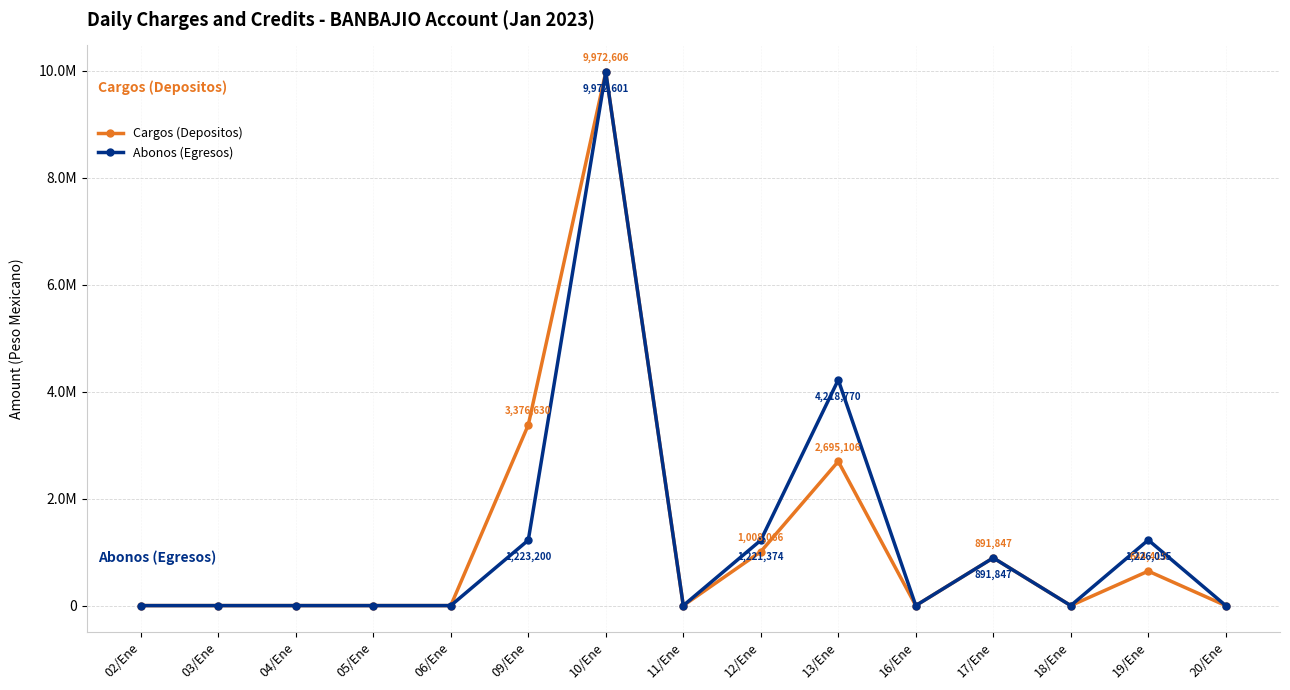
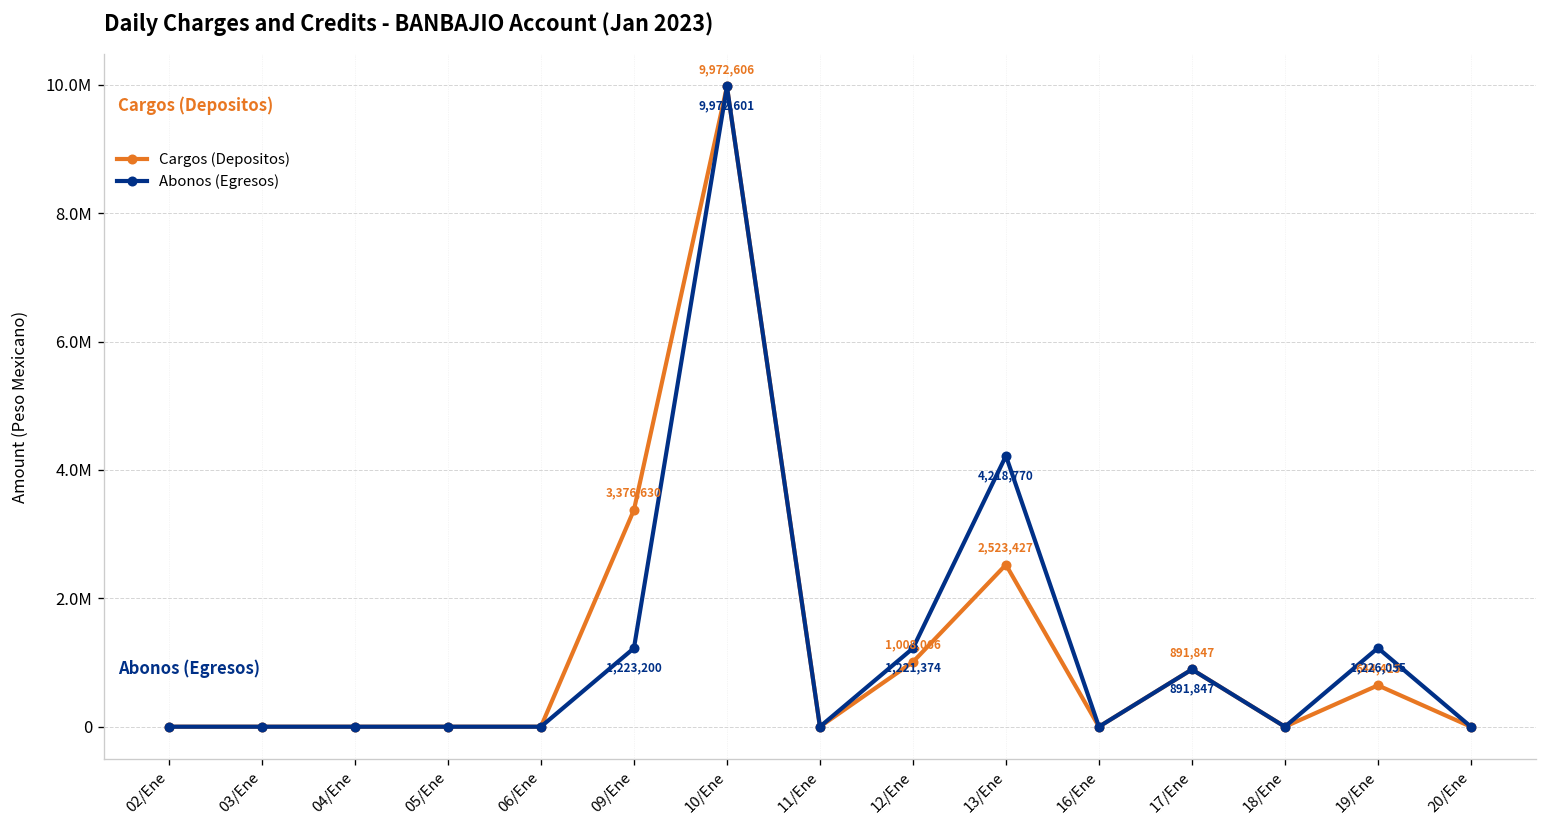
Cargos (Depositos), 13/Ene: 2,695,106 -> 2,523,427
